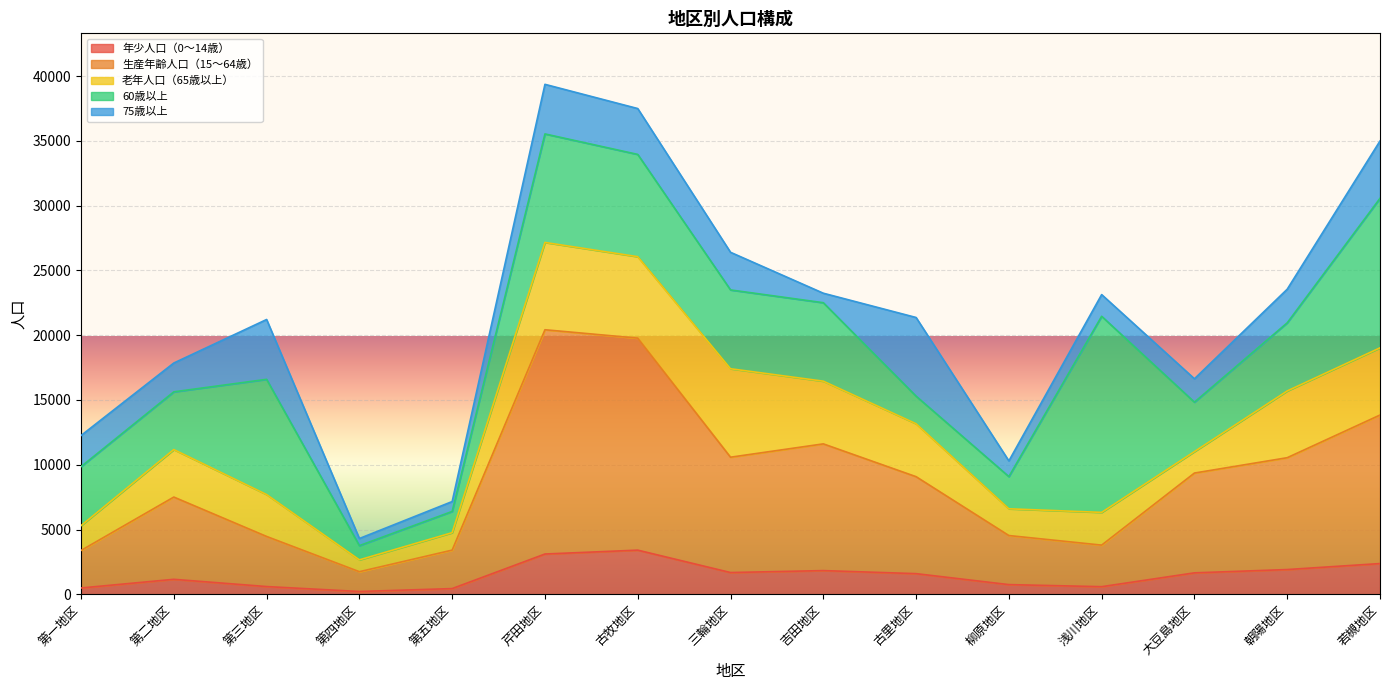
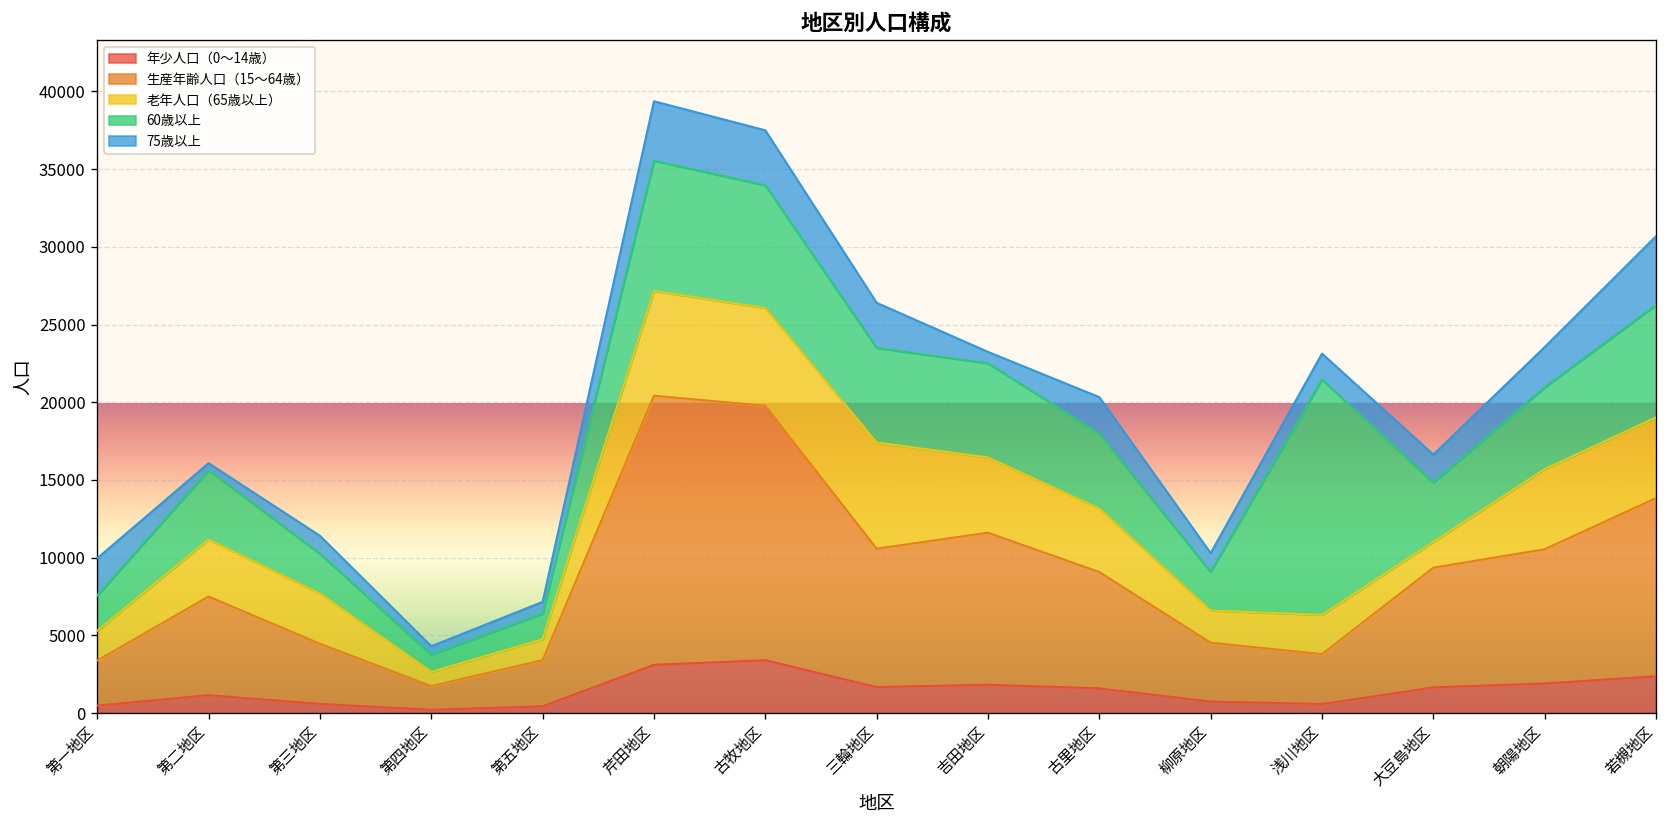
60歳以上, 第一地区: 4600 -> 2300
75歳以上, 第二地区: 2200 -> 500
60歳以上, 第三地区: 8900 -> 2600
75歳以上, 第三地区: 4600 -> 1200
60歳以上, 古里地区: 2100 -> 4800
75歳以上, 古里地区: 6100 -> 2400
60歳以上, 若槻地区: 11500 -> 7200
